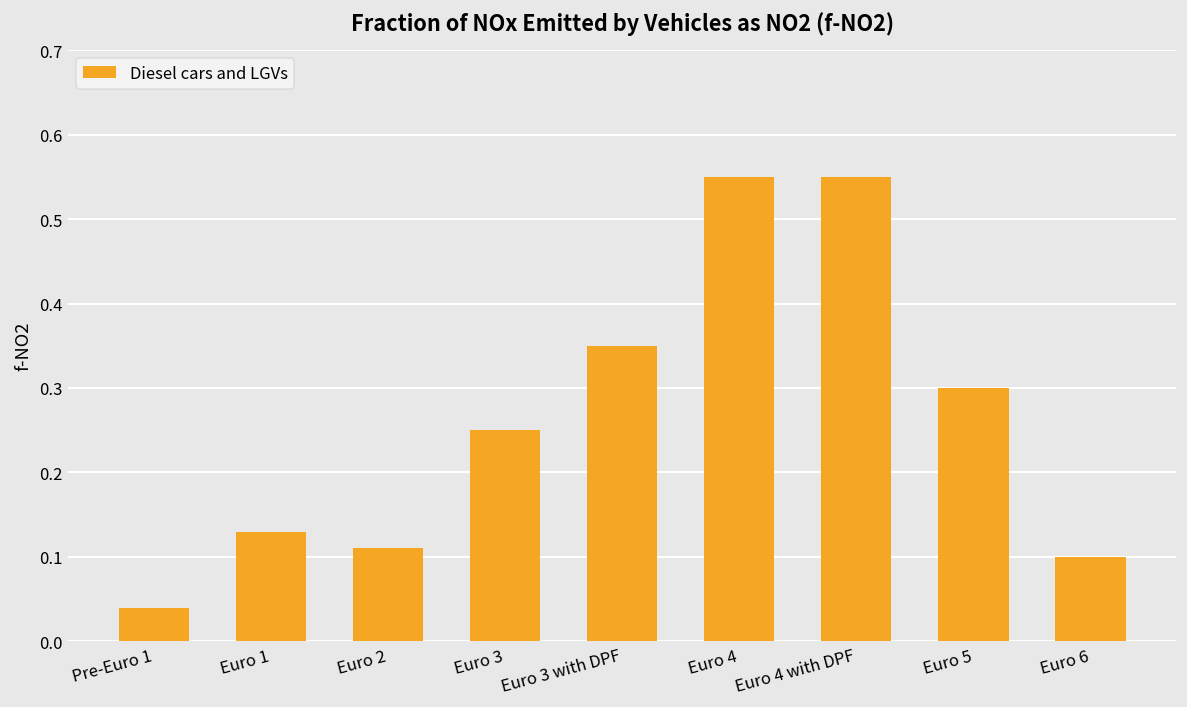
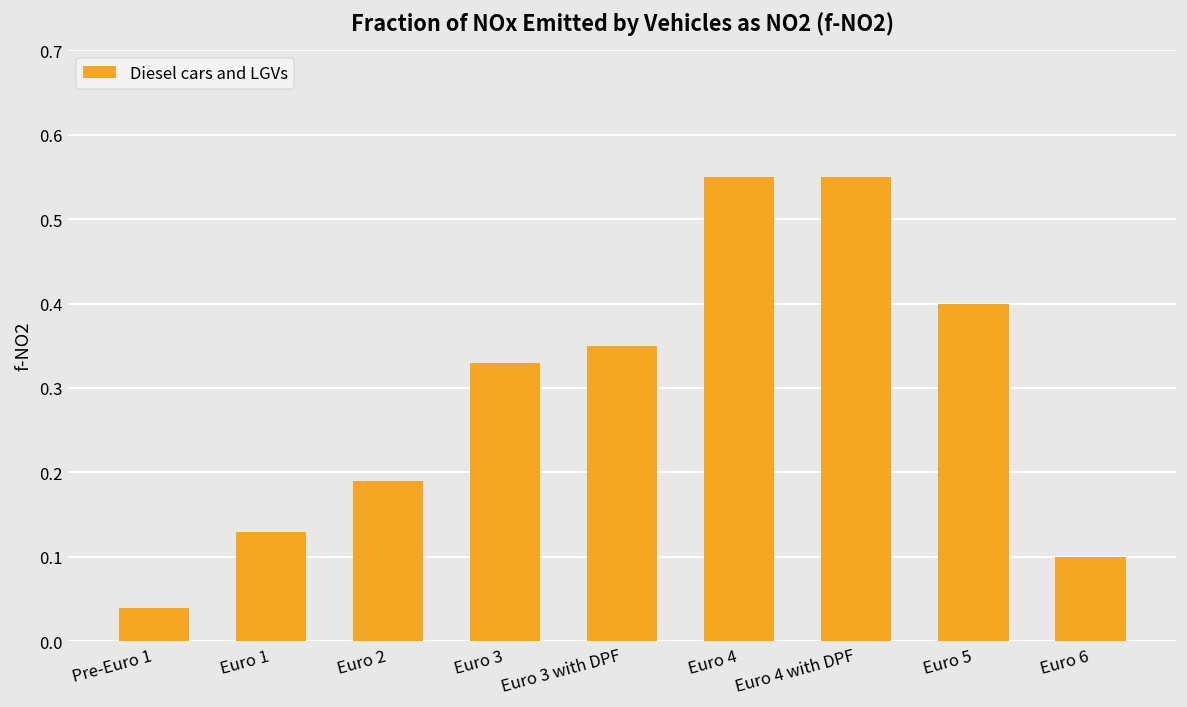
Euro 2: 0.11 -> 0.19
Euro 3: 0.25 -> 0.33
Euro 5: 0.3 -> 0.4
